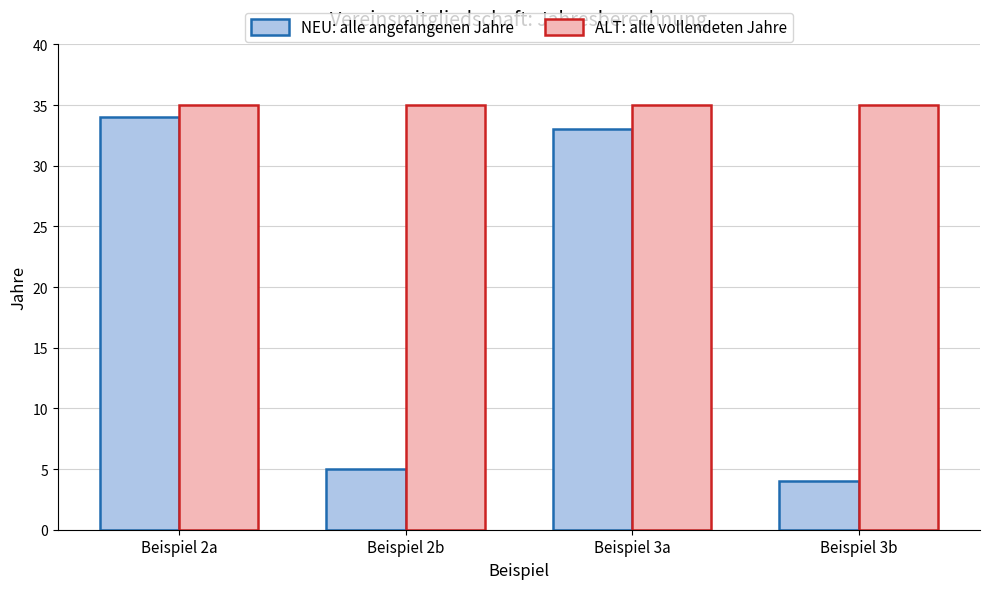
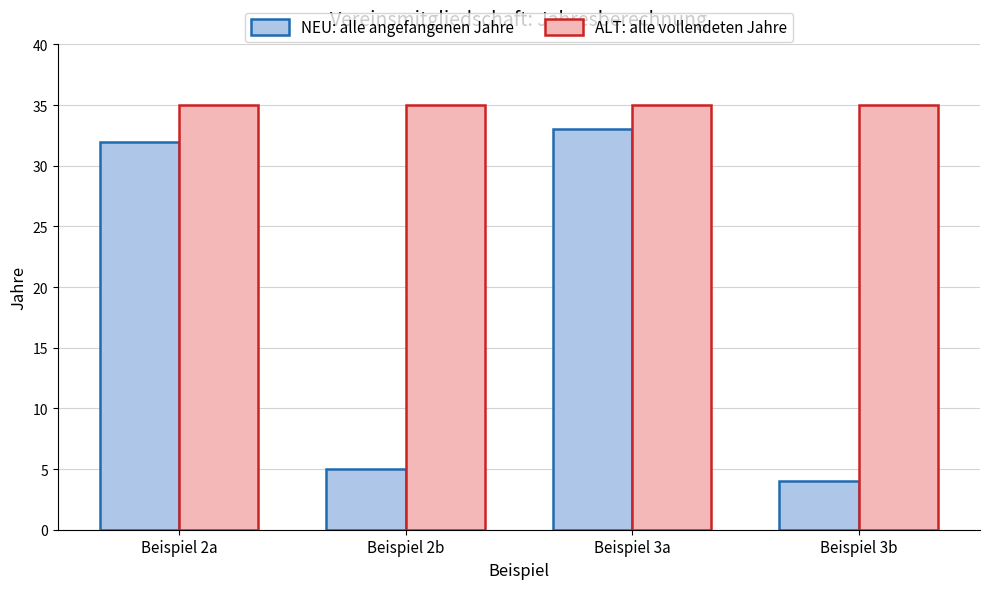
NEU: alle angefangenen Jahre, Beispiel 2a: 34 -> 32
